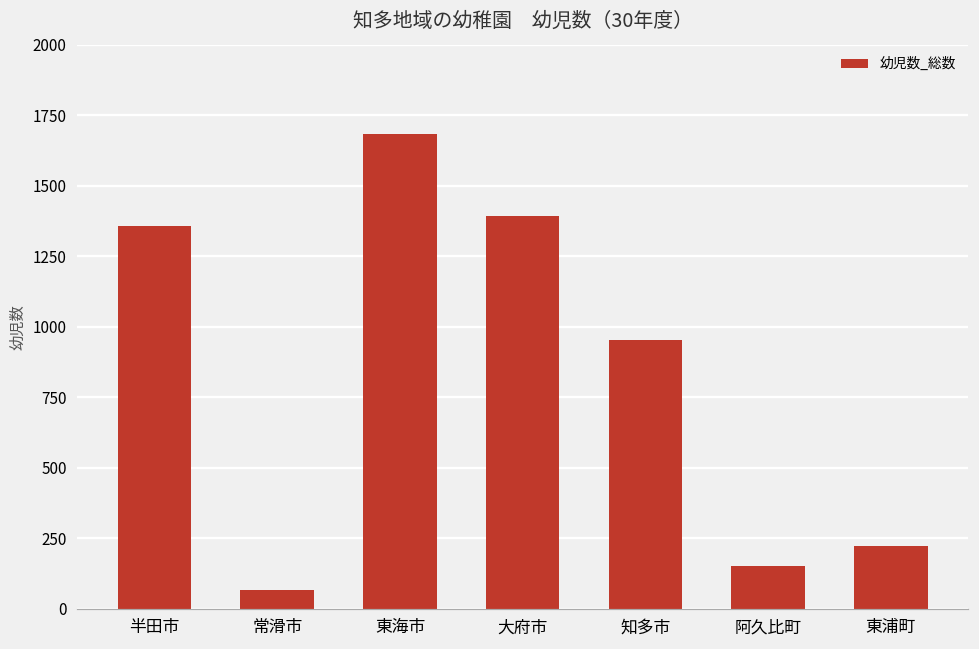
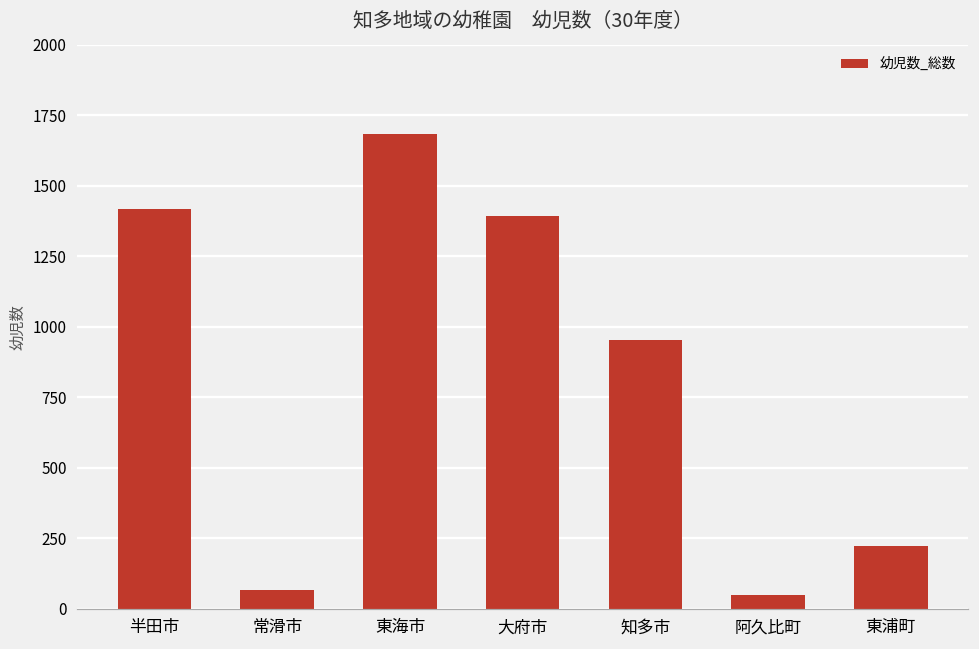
半田市: 1360 -> 1420
阿久比町: 150 -> 50
